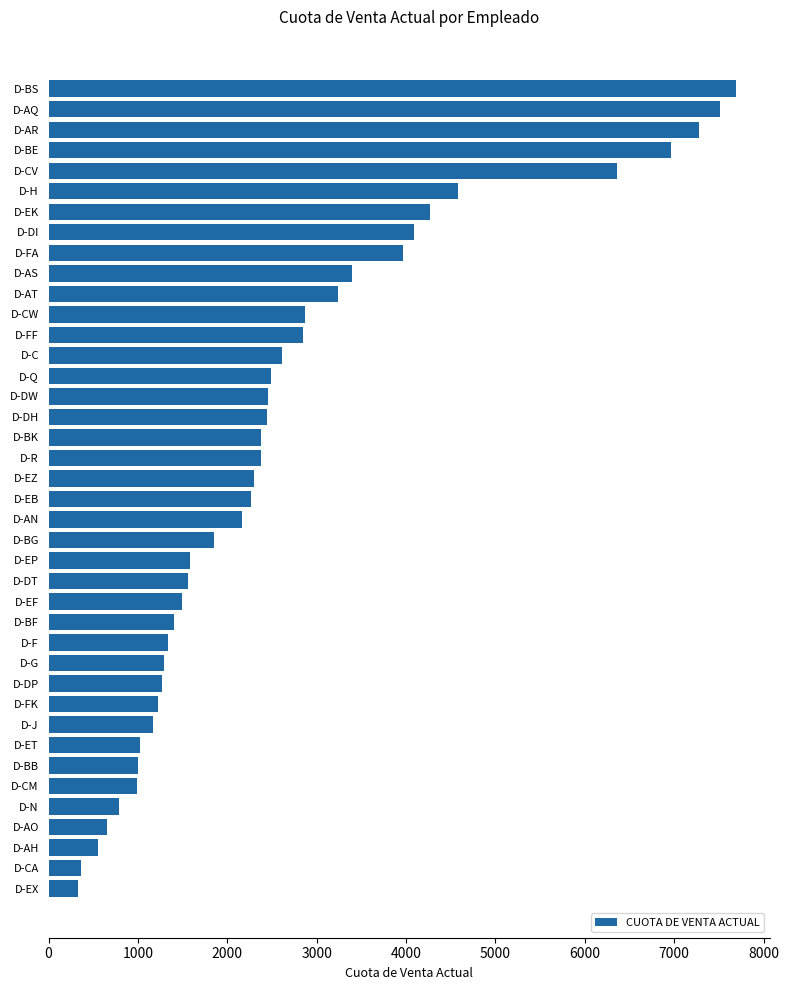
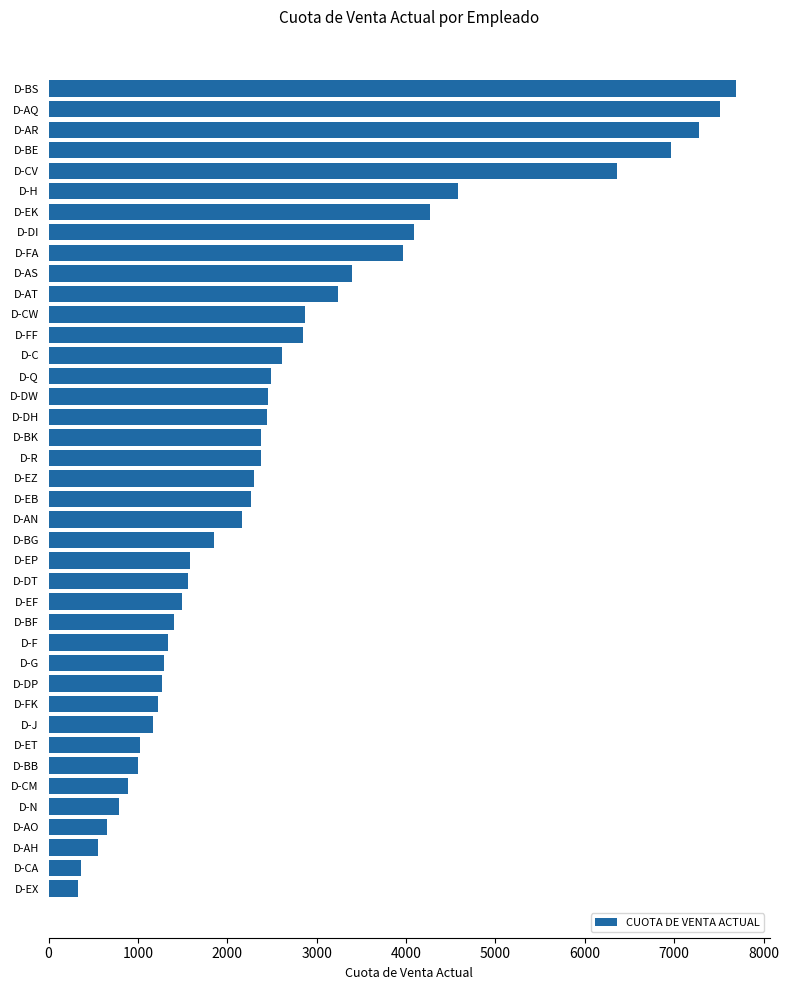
D-CM: 1000 -> 900
